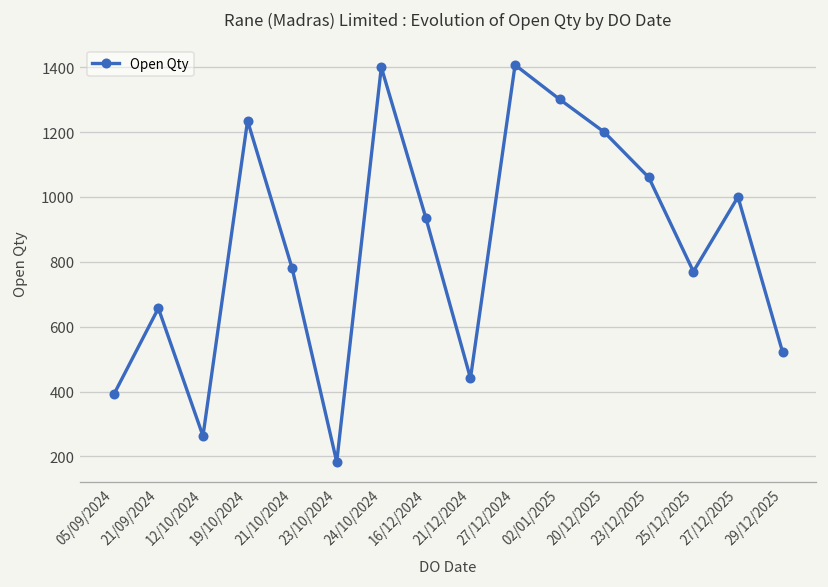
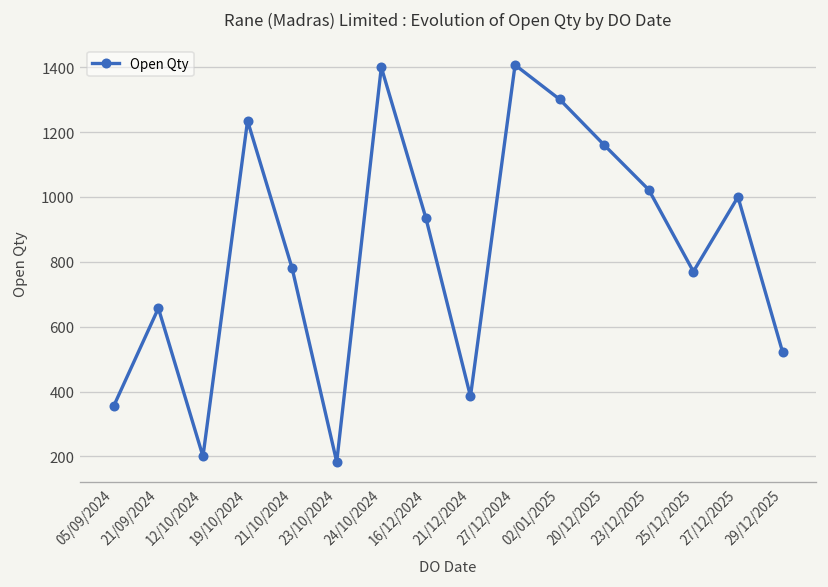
05/09/2024: 390 -> 360
12/10/2024: 260 -> 200
21/12/2024: 440 -> 390
20/12/2025: 1200 -> 1160
23/12/2025: 1060 -> 1020
